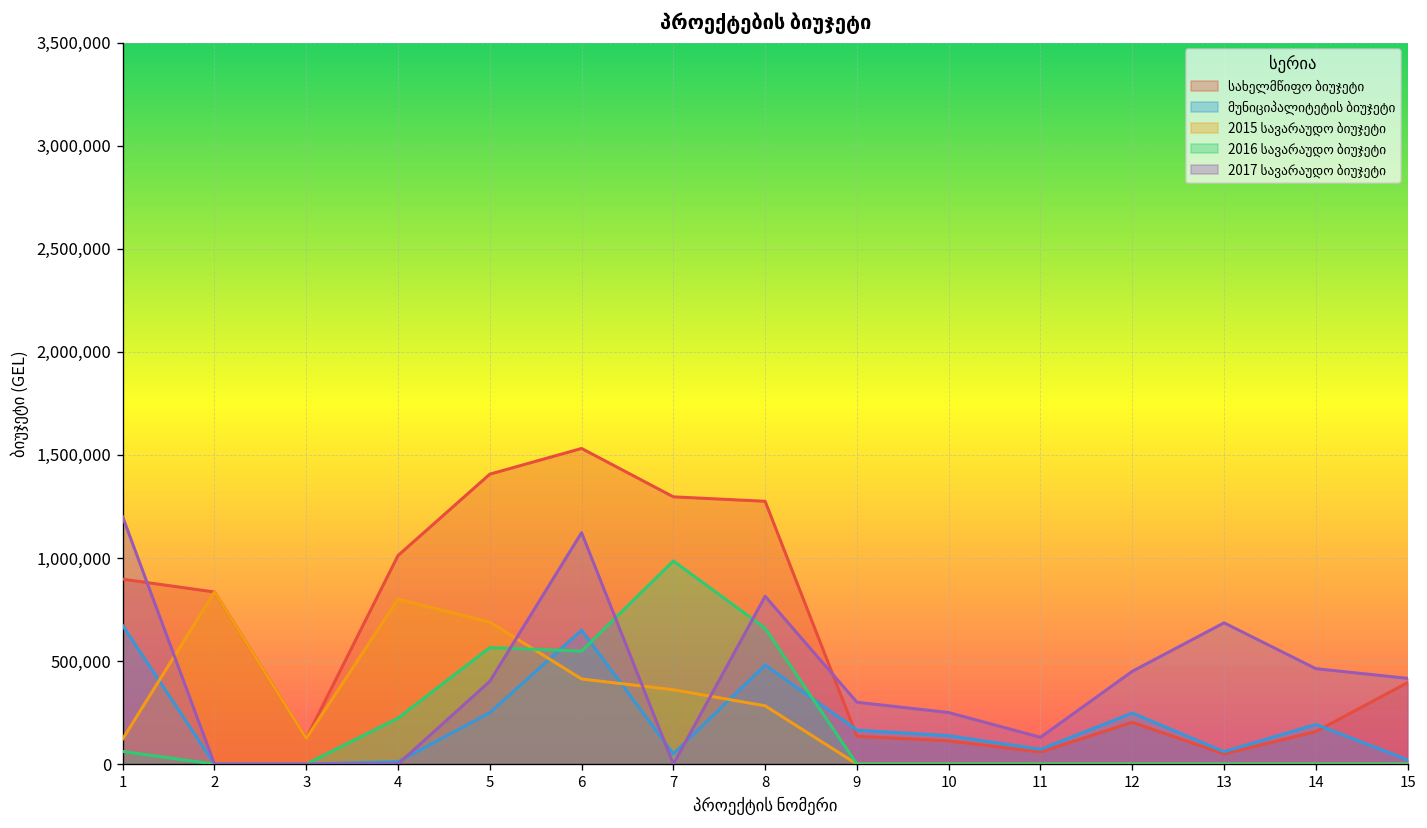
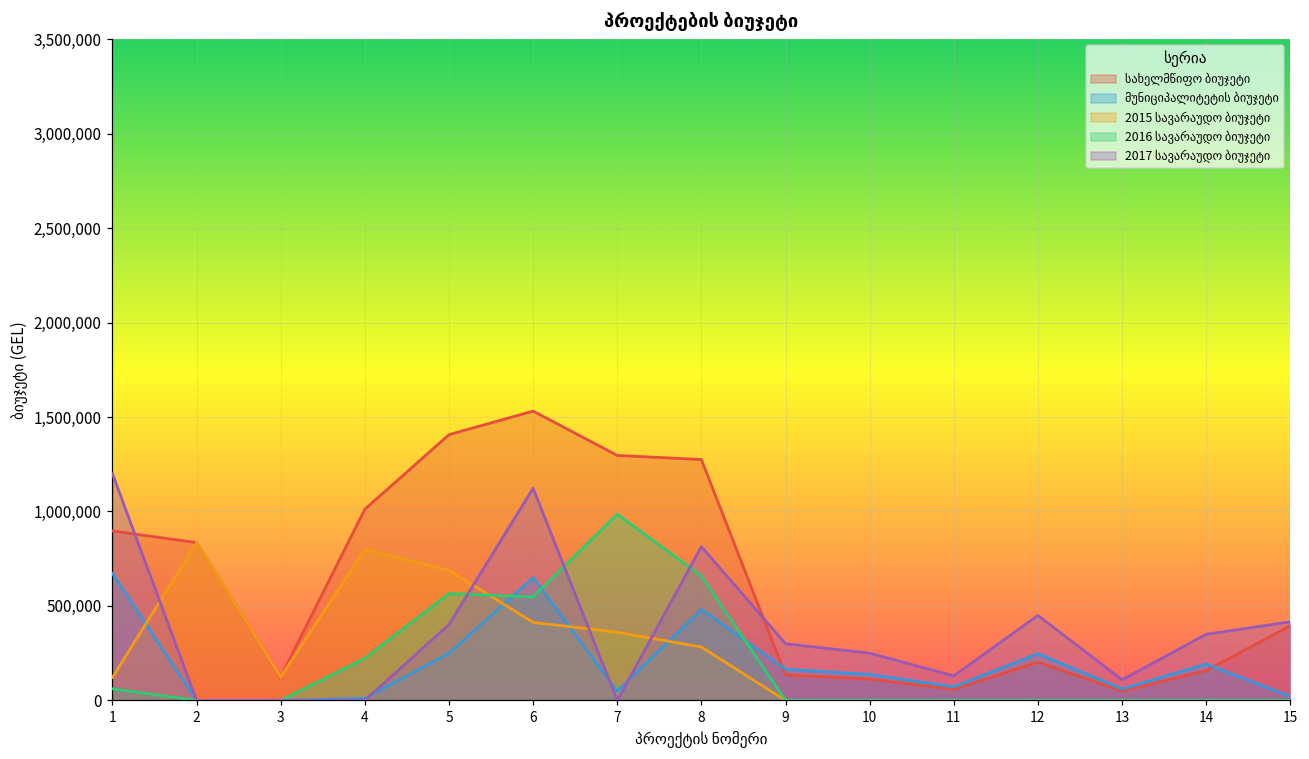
2017 სავარაუდო ბიუჯეტი, 13: 690,000 -> 110,000
2017 სავარაუდო ბიუჯეტი, 14: 460,000 -> 350,000
